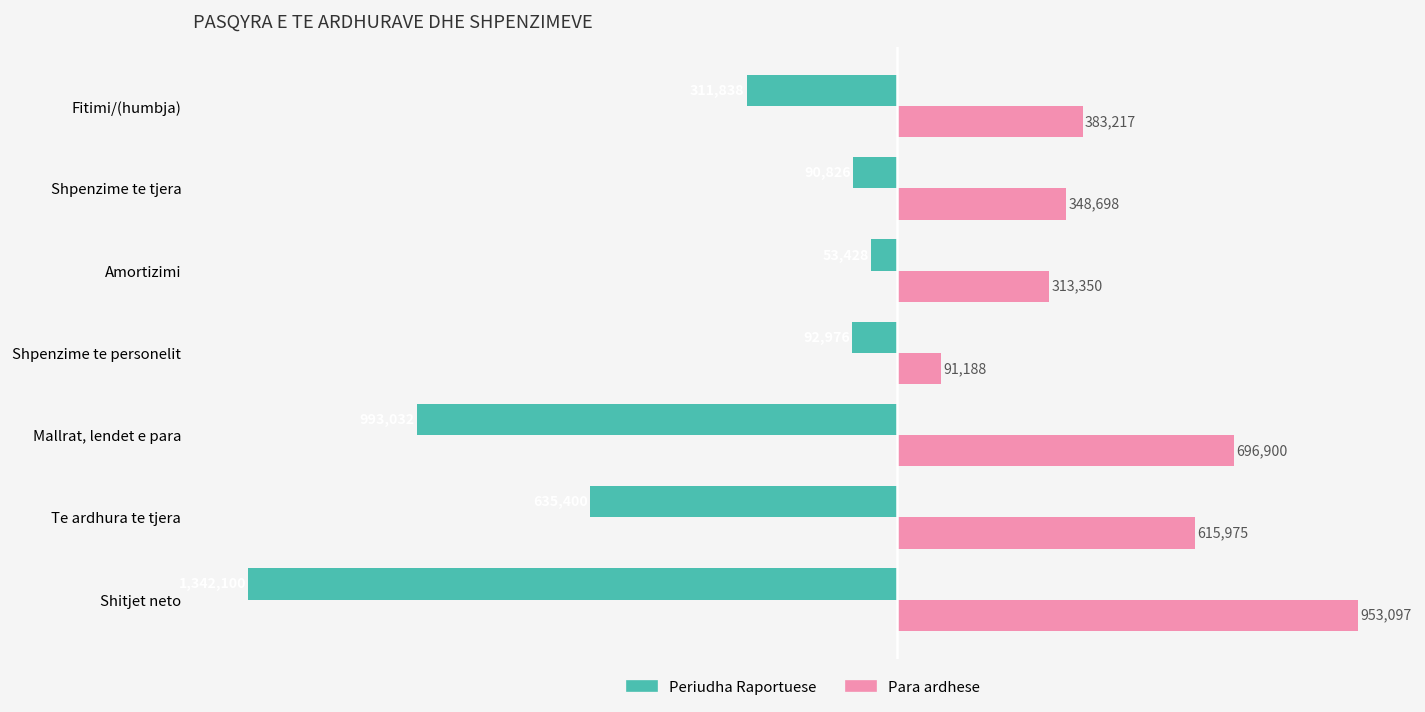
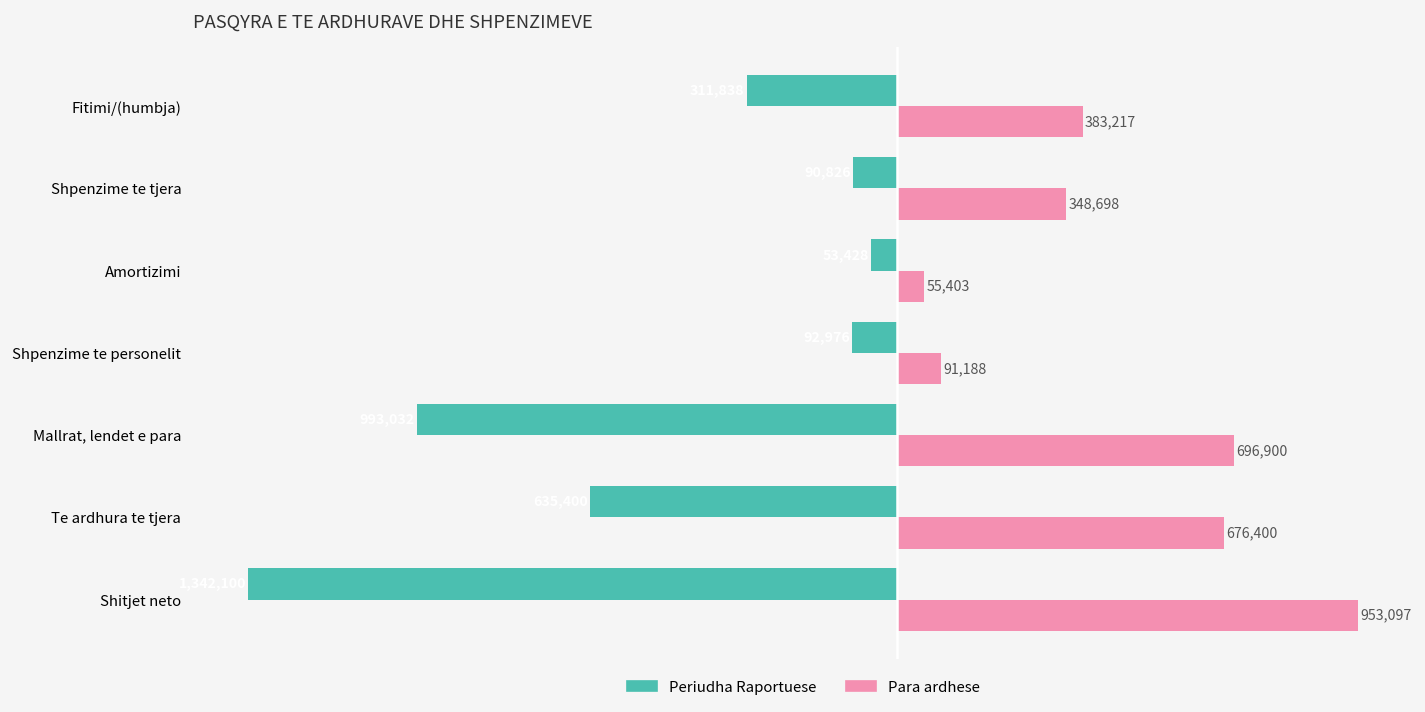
Para ardhese, Amortizimi: 313,350 -> 55,403
Para ardhese, Te ardhura te tjera: 615,975 -> 676,400
